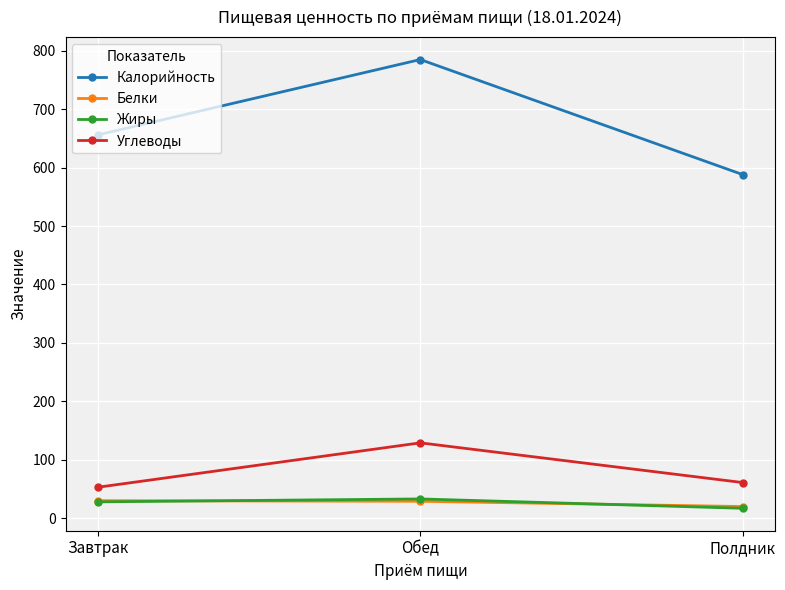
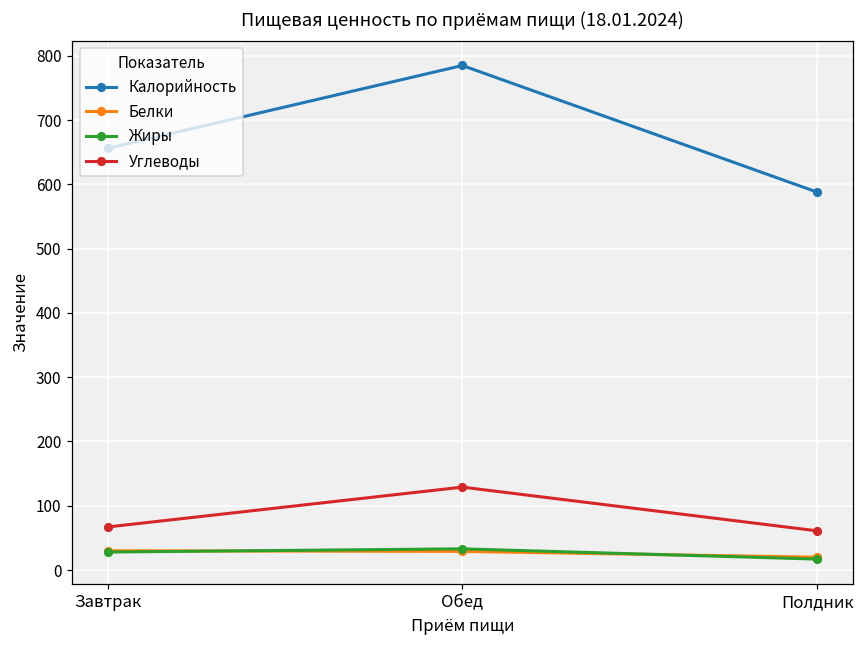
Углеводы, Завтрак: 50 -> 70
